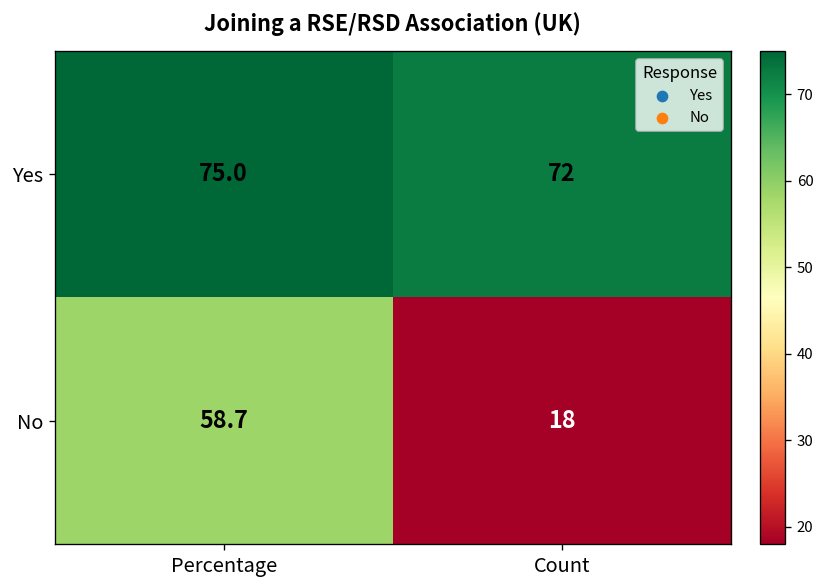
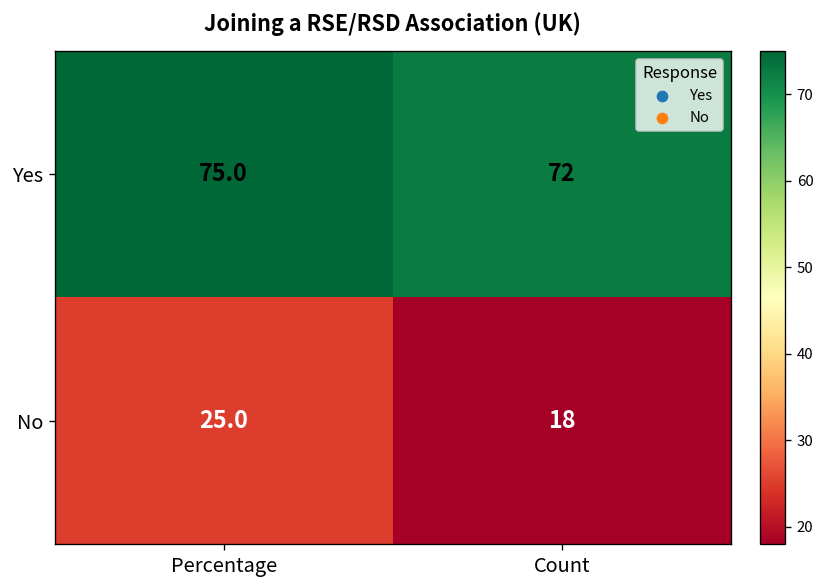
No, Percentage: 58.7 -> 25.0
